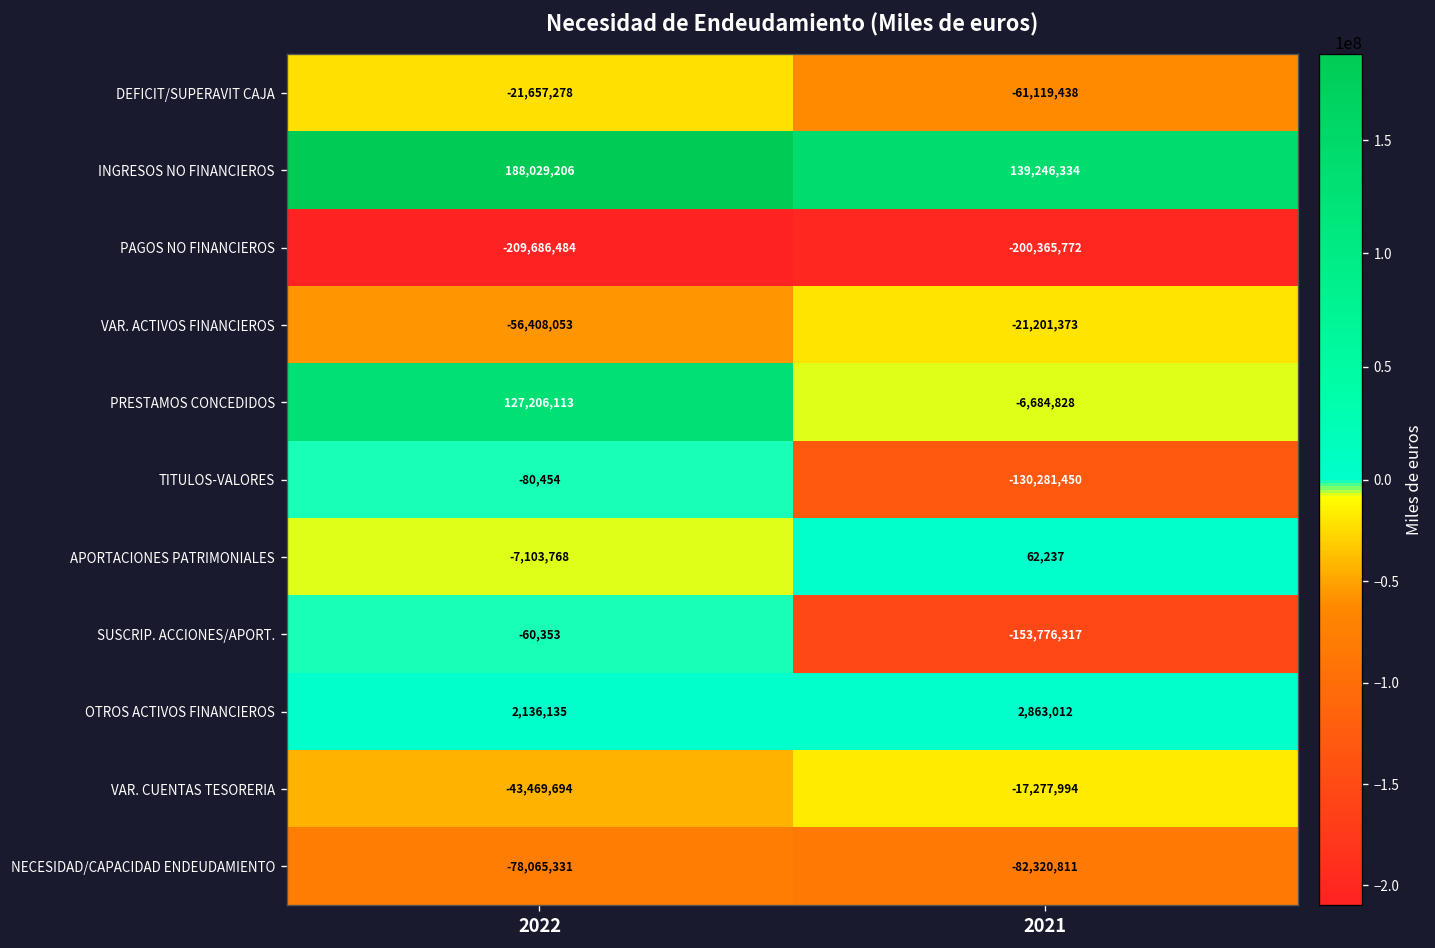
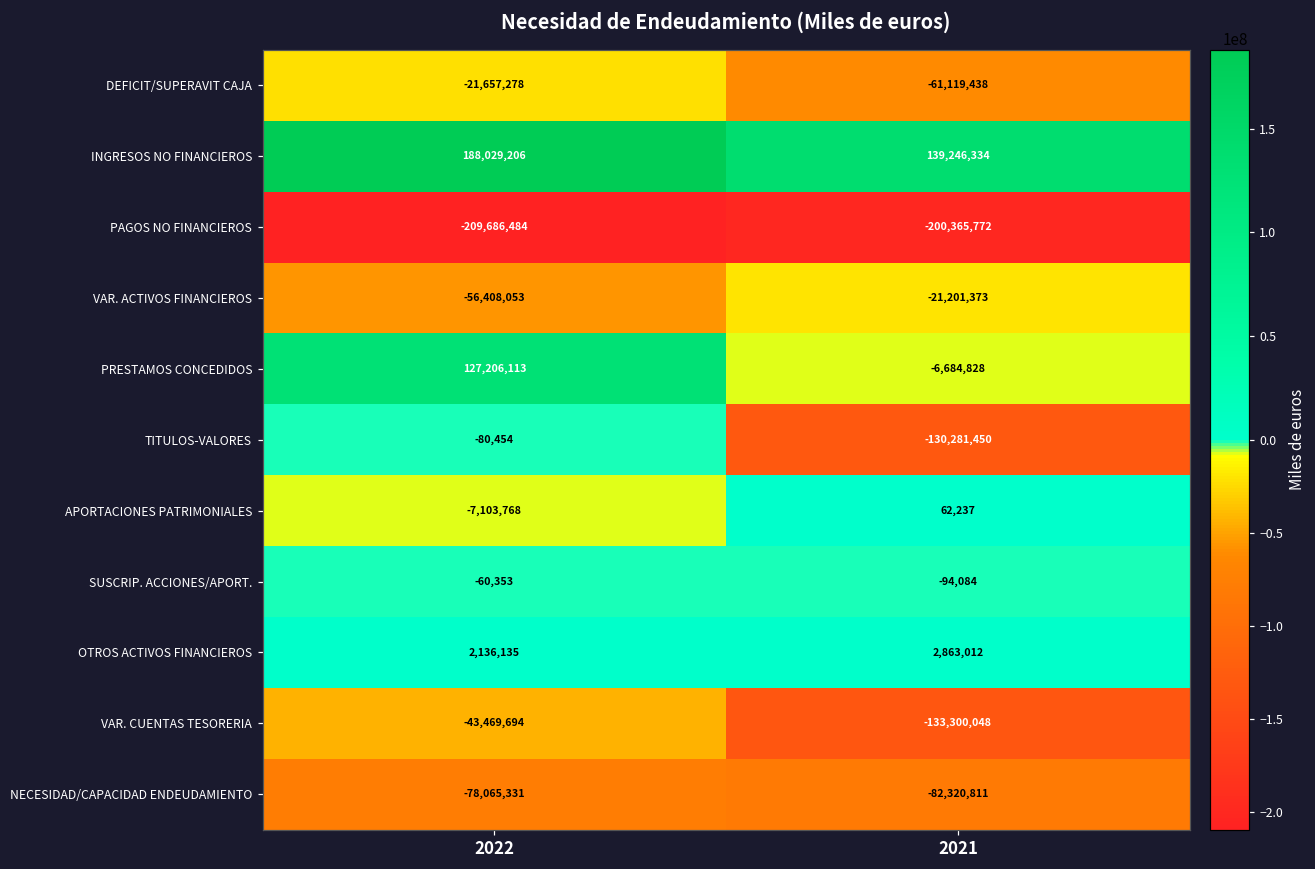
SUSCRIP. ACCIONES/APORT., 2021: -153,776,317 -> -94,084
VAR. CUENTAS TESORERIA, 2021: -17,277,994 -> -133,300,048
